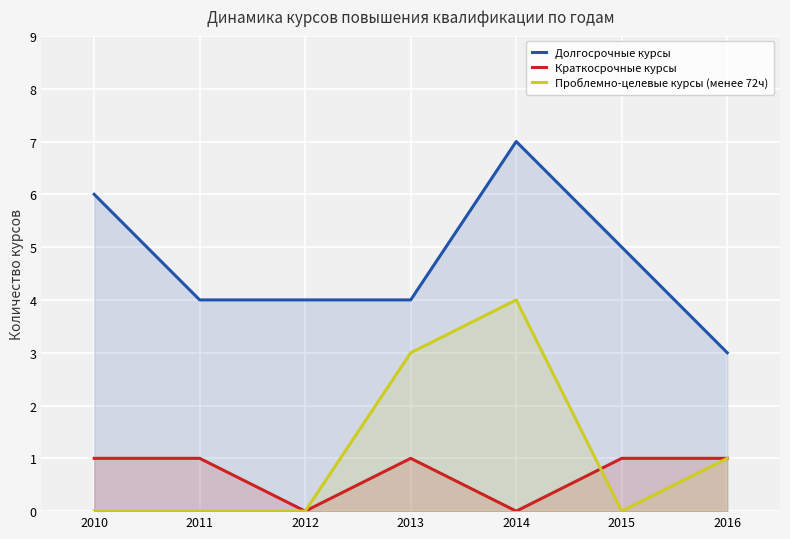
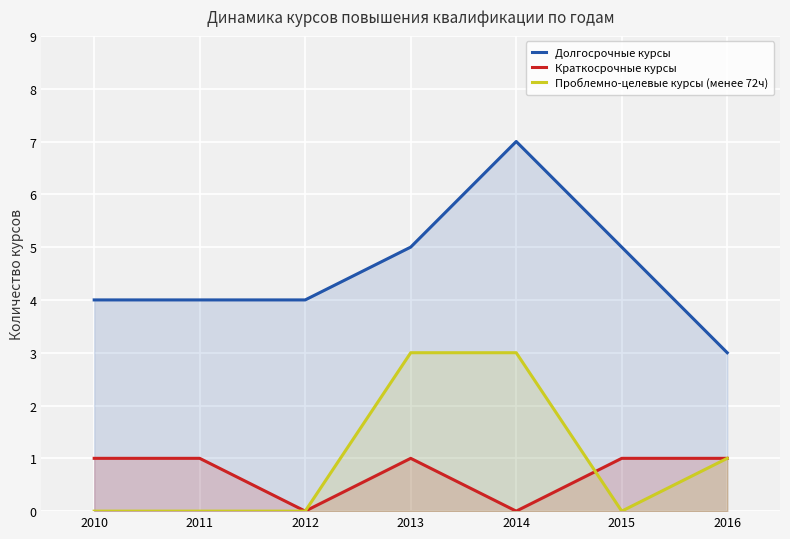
Долгосрочные курсы, 2010: 6 -> 4
Долгосрочные курсы, 2013: 4 -> 5
Проблемно-целевые курсы (менее 72ч), 2014: 4 -> 3
